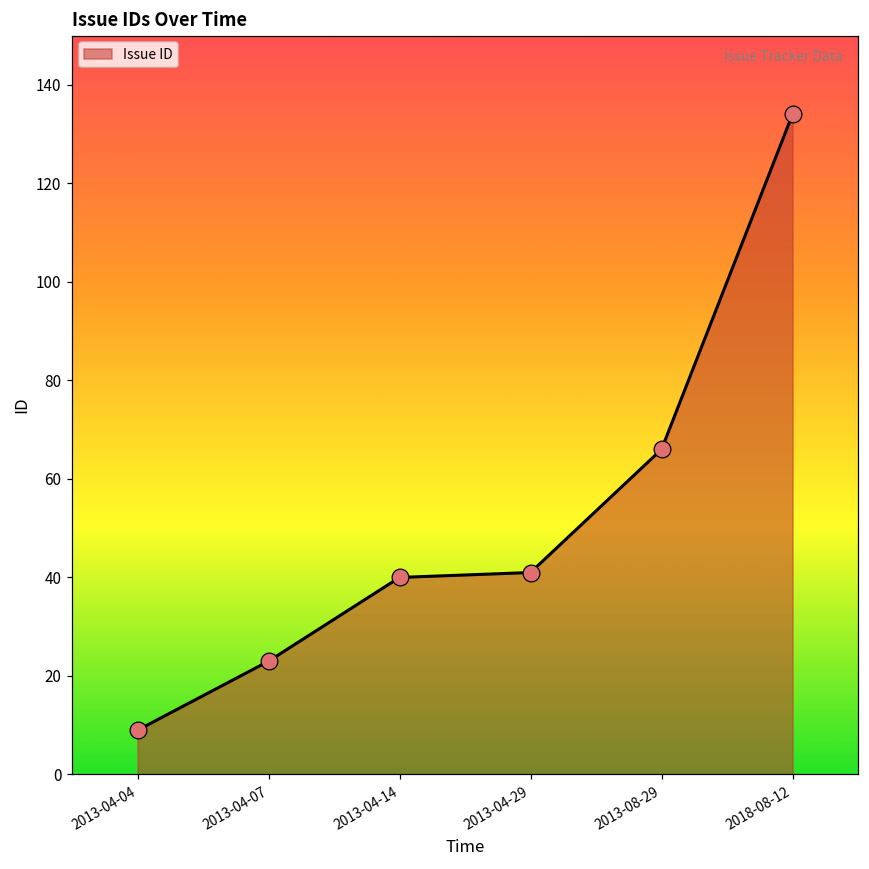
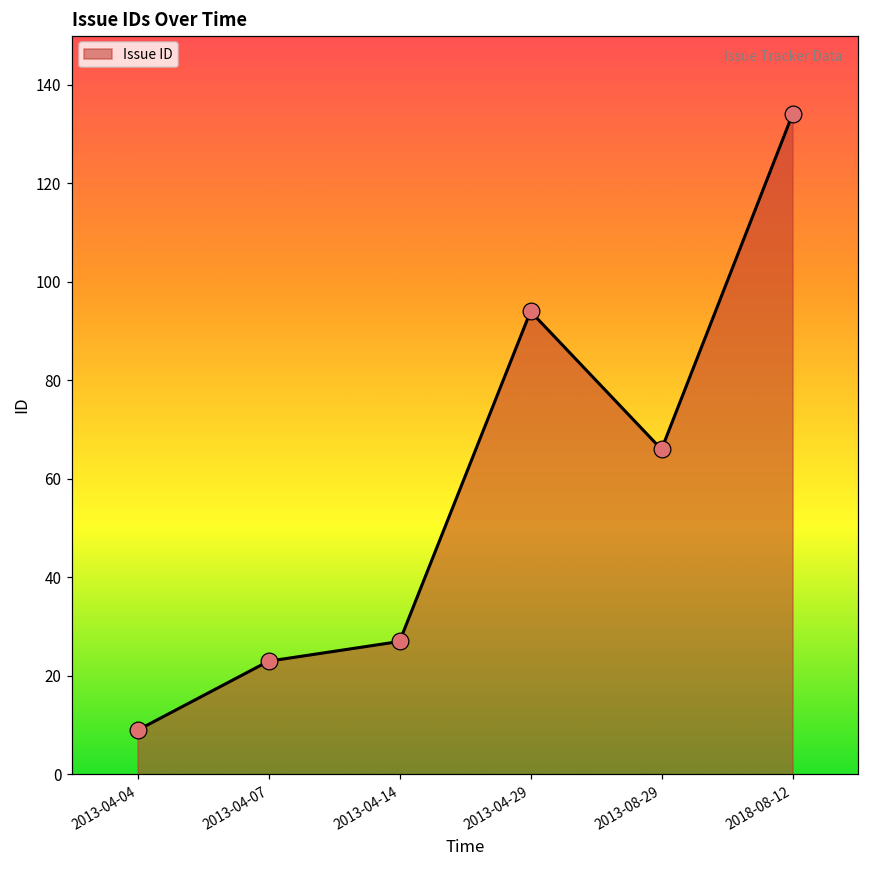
2013-04-14: 40 -> 27
2013-04-29: 41 -> 94
